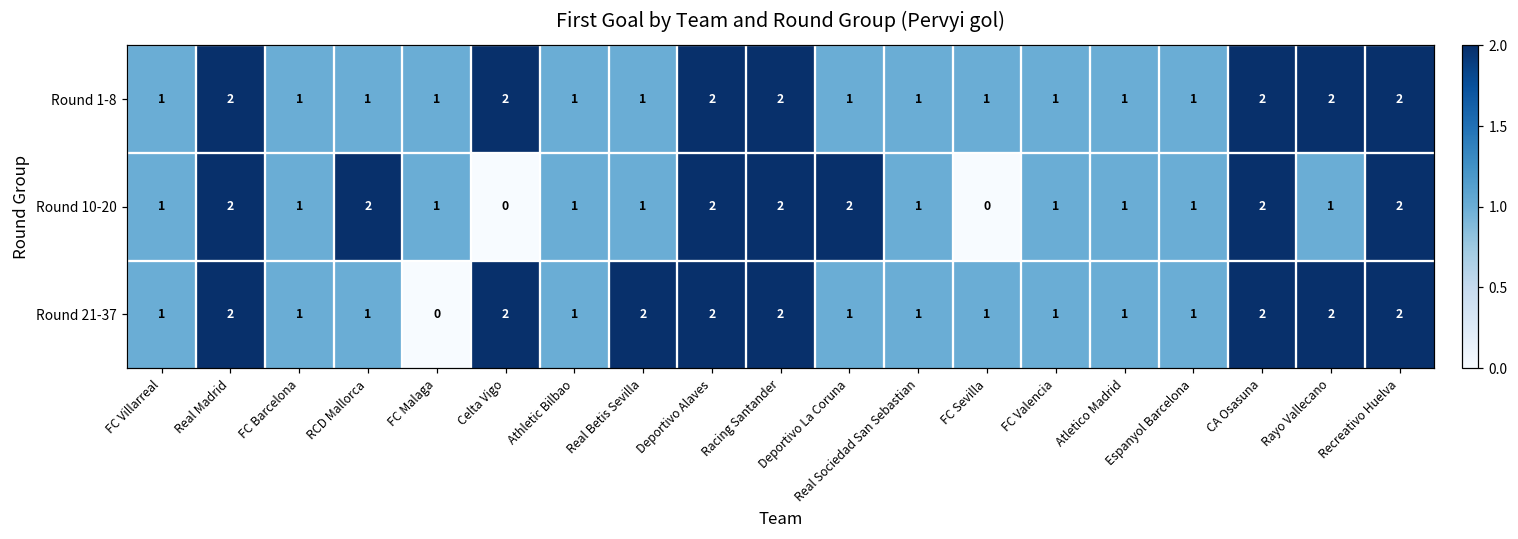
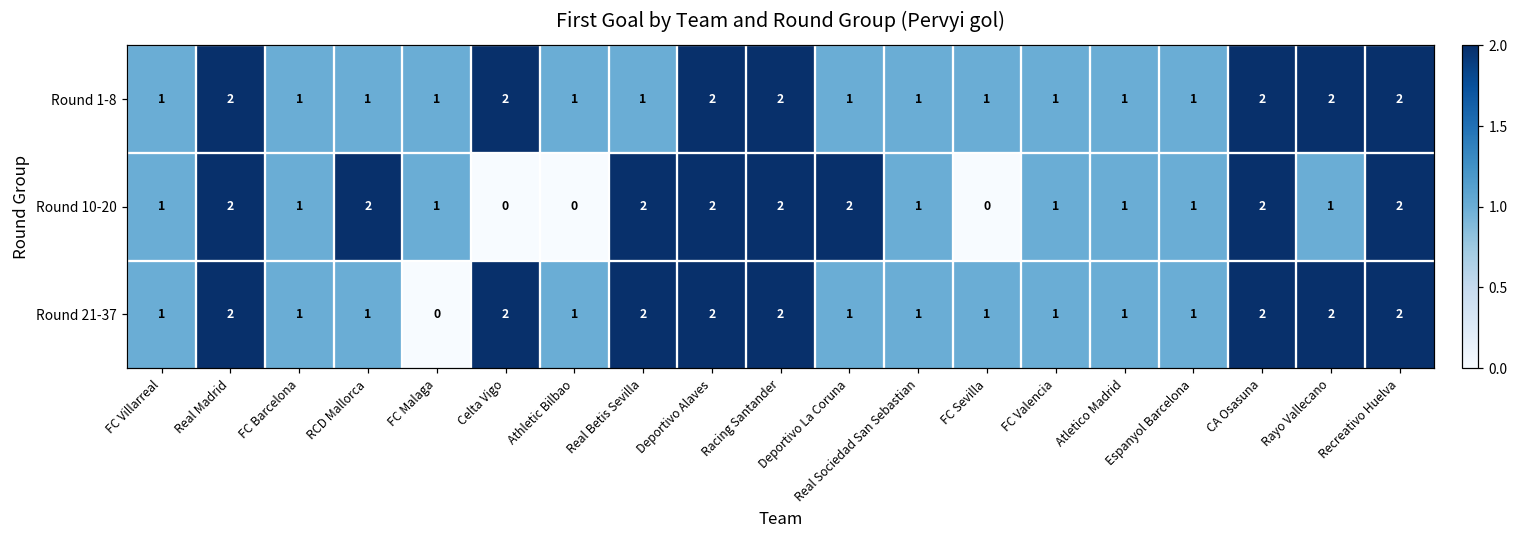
Round 10-20, Athletic Bilbao: 1 -> 0
Round 10-20, Real Betis Sevilla: 1 -> 2
